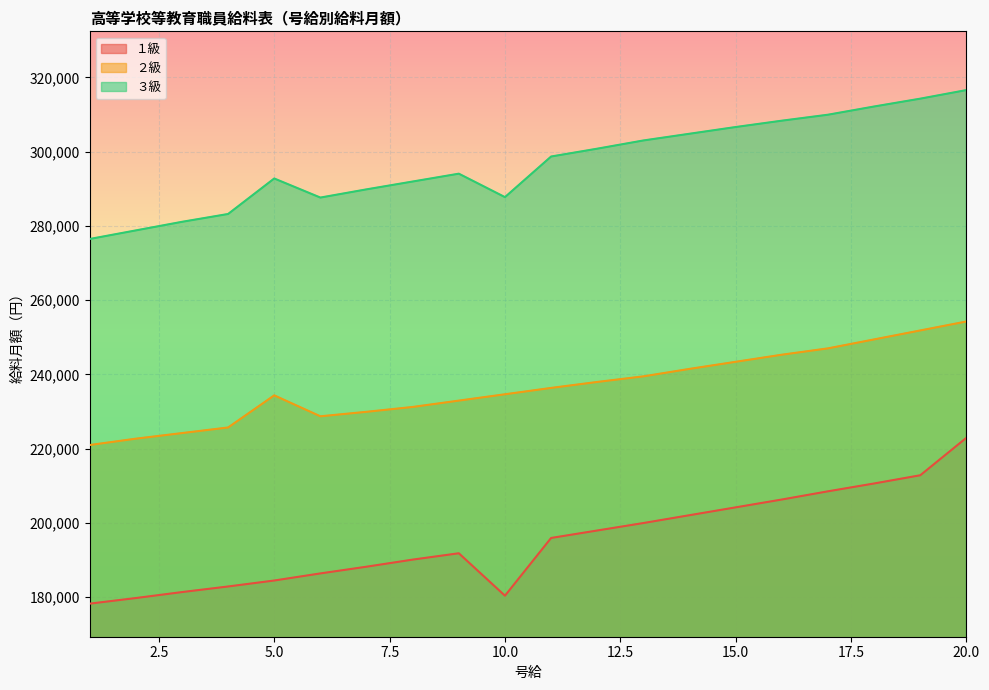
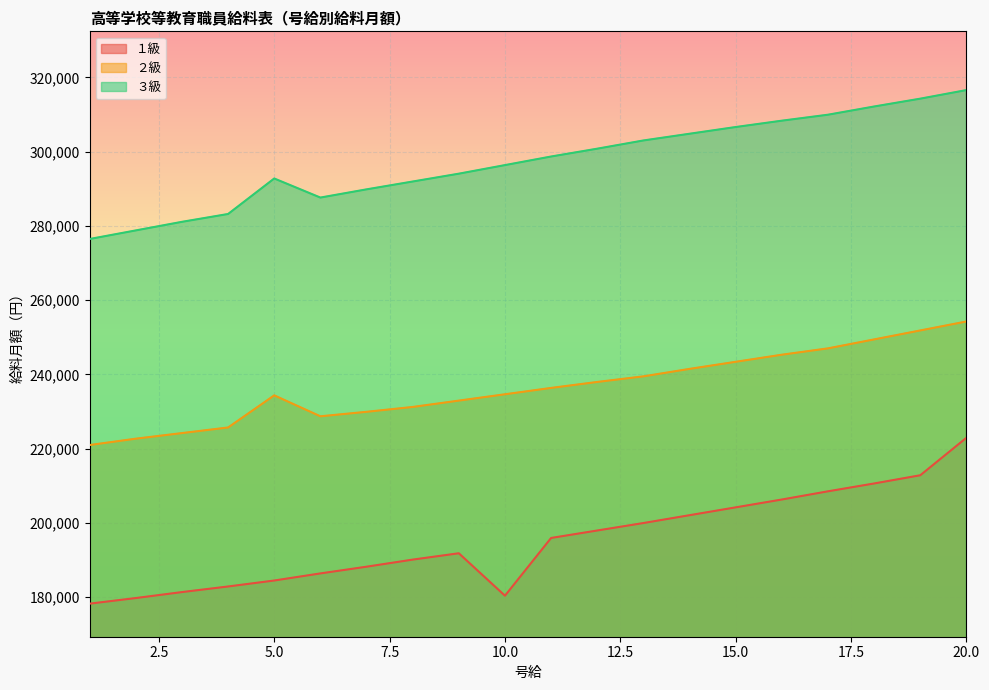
３級, 10.0: 288,000 -> 296,000
